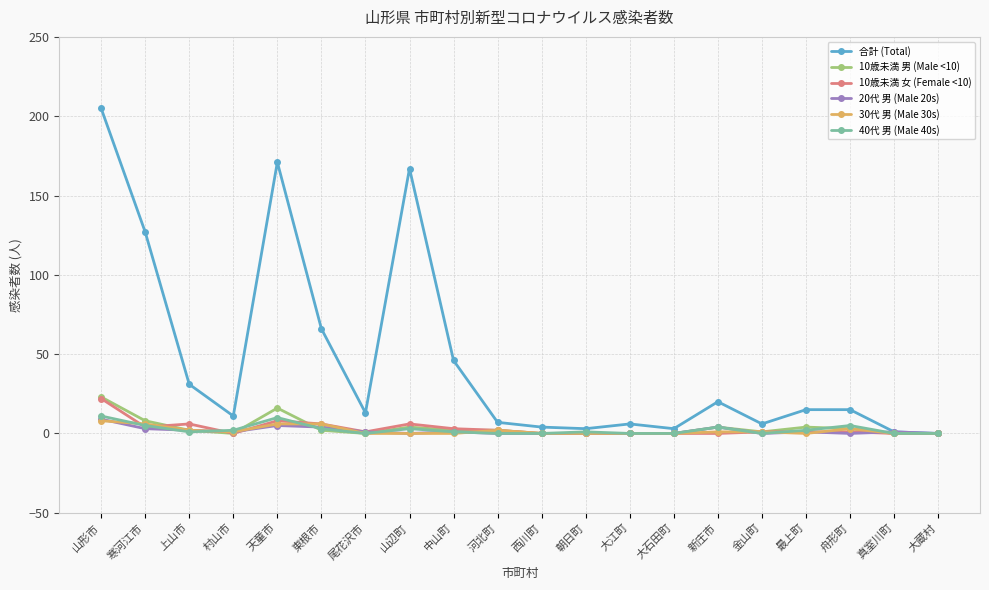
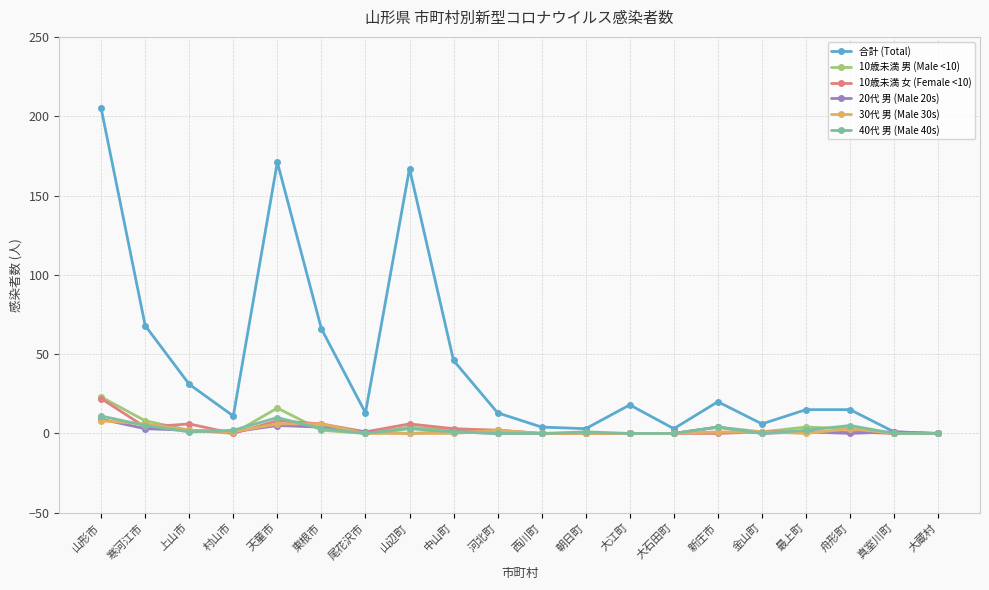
合計 (Total), 寒河江市: 127 -> 68
合計 (Total), 河北町: 7 -> 13
合計 (Total), 大江町: 6 -> 18
